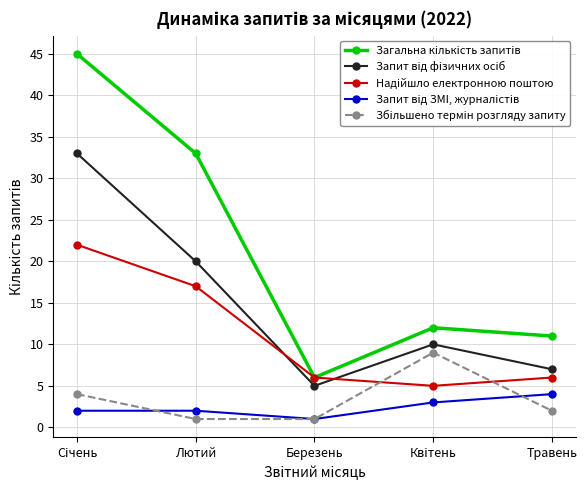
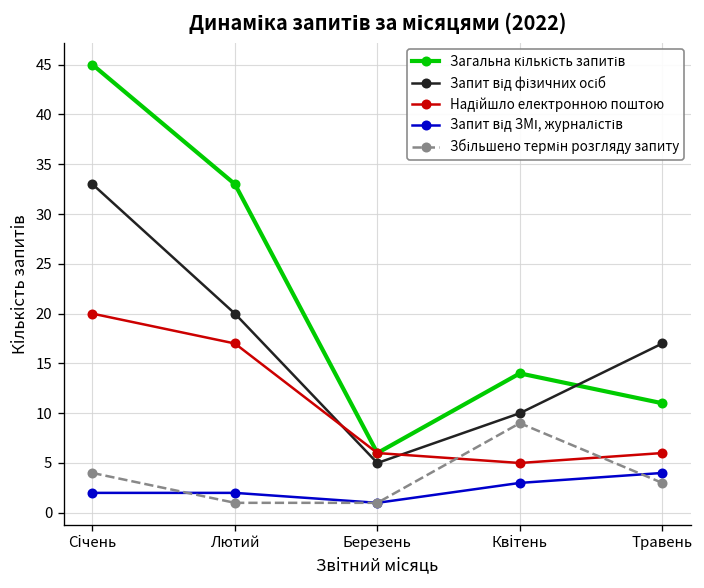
Надійшло електронною поштою, Січень: 22 -> 20
Загальна кількість запитів, Квітень: 12 -> 14
Запит від фізичних осіб, Травень: 7 -> 17
Збільшено термін розгляду запиту, Травень: 2 -> 3
